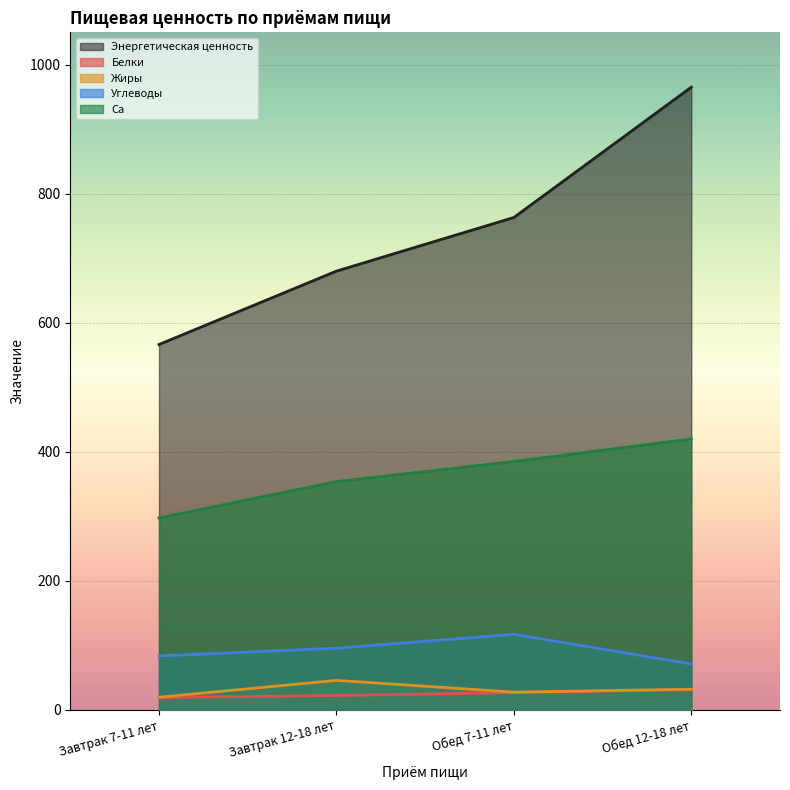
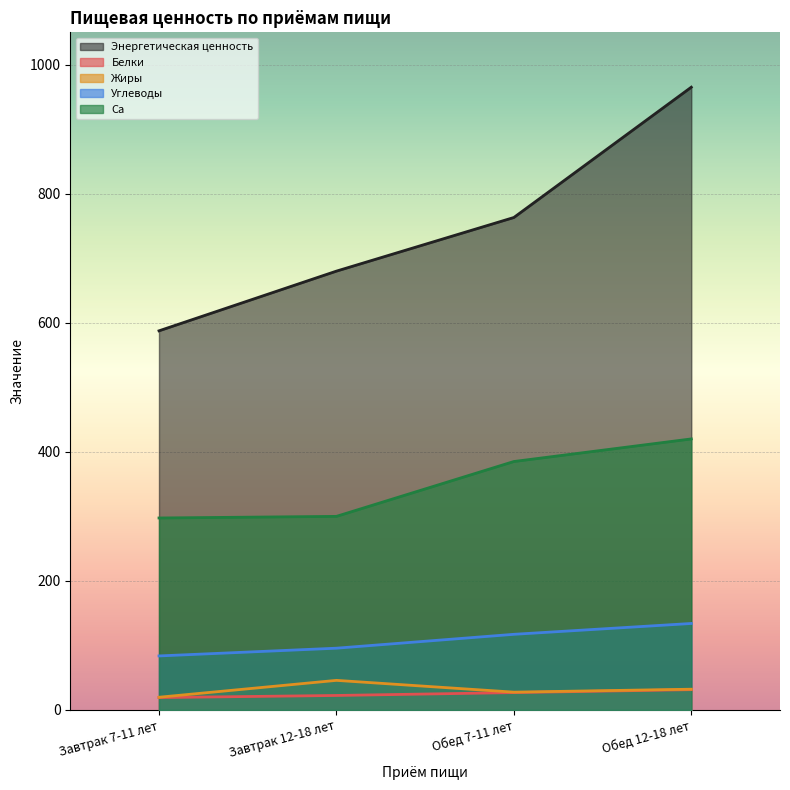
Энергетическая ценность, Завтрак 7-11 лет: 570 -> 590
Ca, Завтрак 12-18 лет: 350 -> 300
Углеводы, Обед 12-18 лет: 70 -> 130
